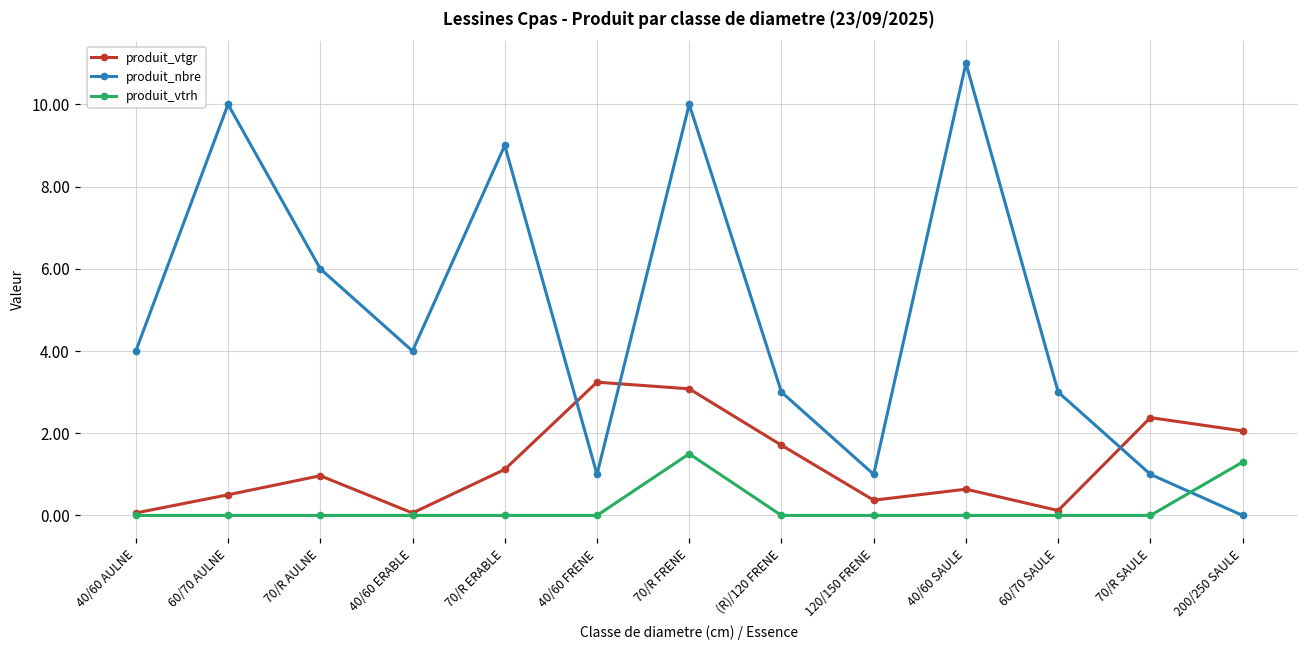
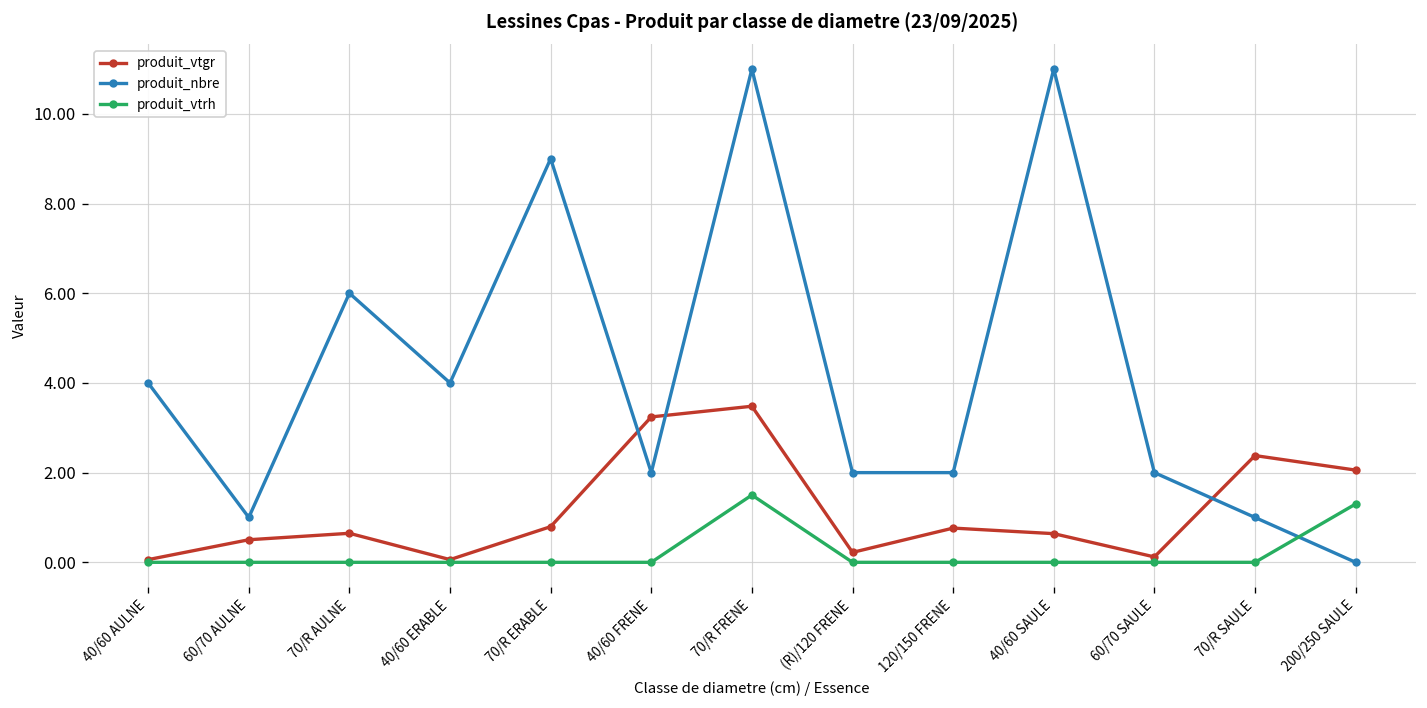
produit_nbre, 60/70 AULNE: 10 -> 1
produit_vtgr, 70/R AULNE: 1.0 -> 0.6
produit_vtgr, 70/R ERABLE: 1.1 -> 0.8
produit_nbre, 40/60 FRENE: 1 -> 2
produit_vtgr, 70/R FRENE: 3.1 -> 3.5
produit_nbre, 70/R FRENE: 10 -> 11
produit_vtgr, (R)/120 FRENE: 1.7 -> 0.2
produit_nbre, (R)/120 FRENE: 3 -> 2
produit_vtgr, 120/150 FRENE: 0.4 -> 0.8
produit_nbre, 120/150 FRENE: 1 -> 2
produit_nbre, 60/70 SAULE: 3 -> 2
